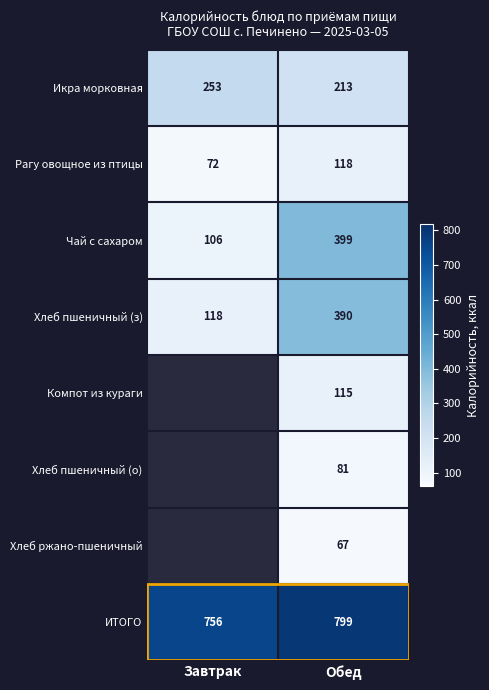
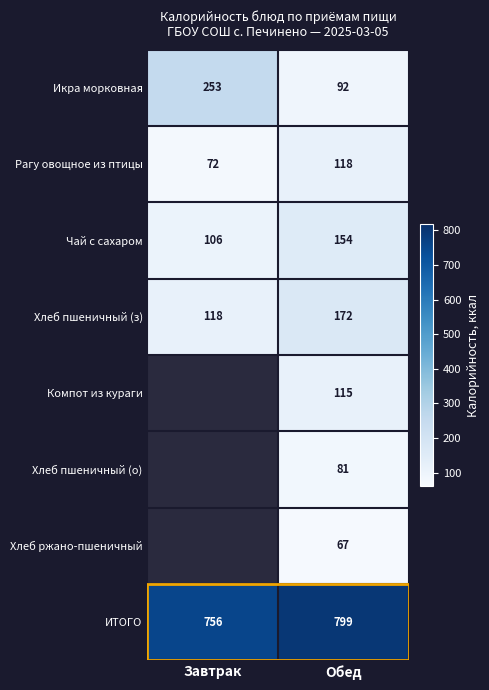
Икра морковная, Обед: 213 -> 92
Чай с сахаром, Обед: 399 -> 154
Хлеб пшеничный (з), Обед: 390 -> 172
